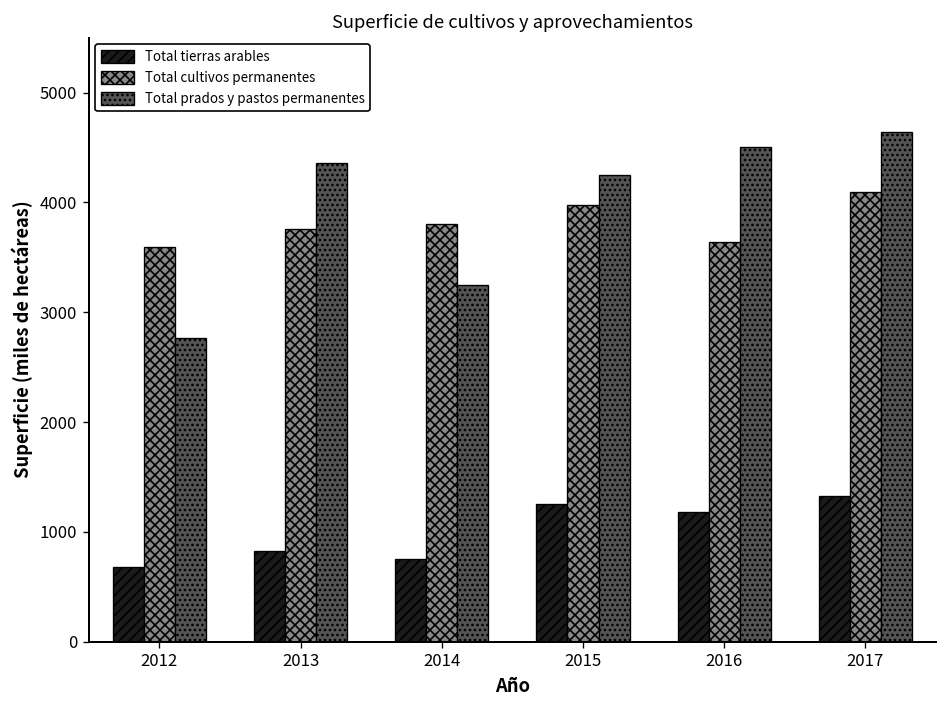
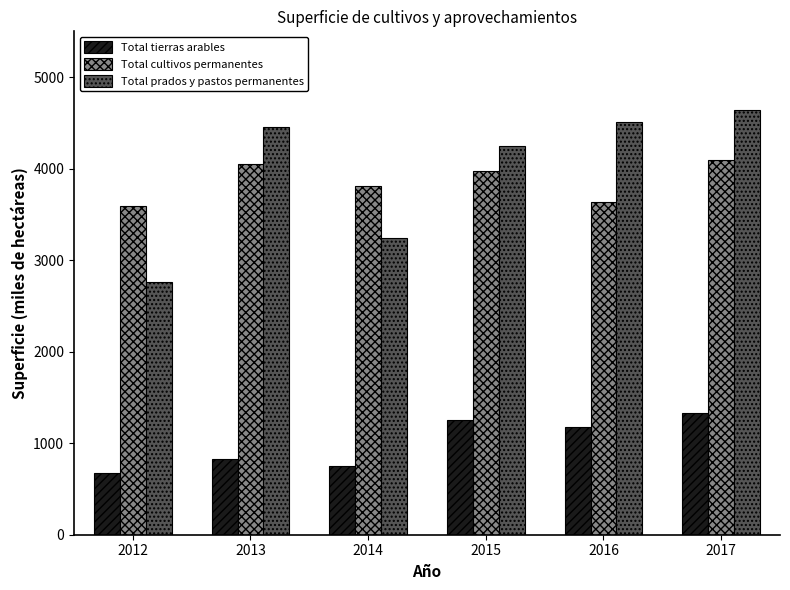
Total cultivos permanentes, 2013: 3800 -> 4000
Total prados y pastos permanentes, 2013: 4400 -> 4500
